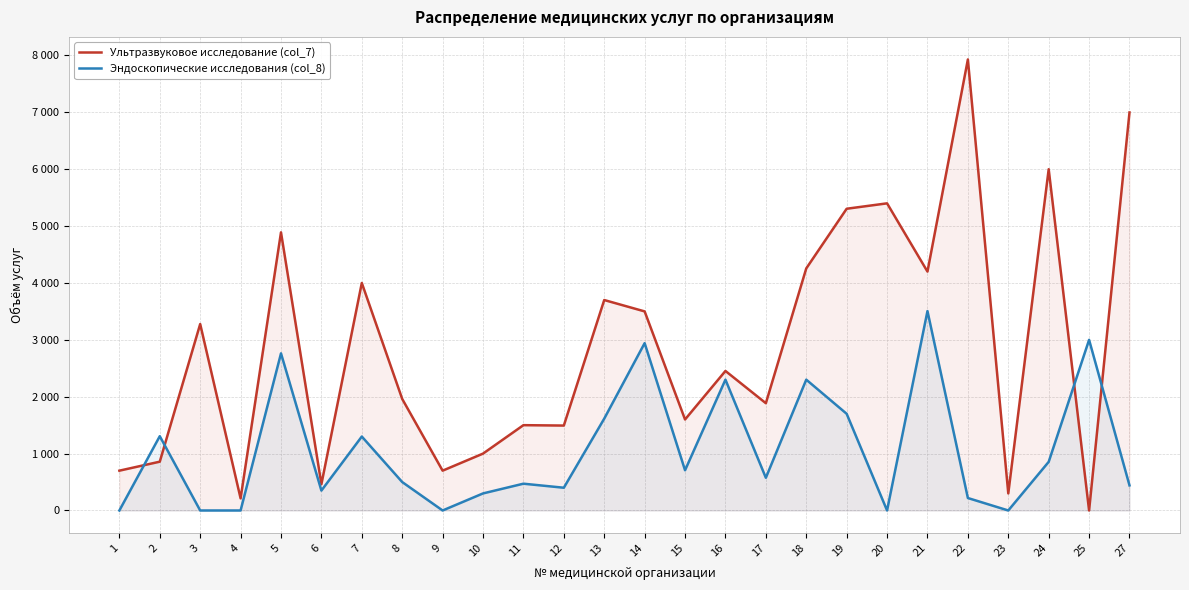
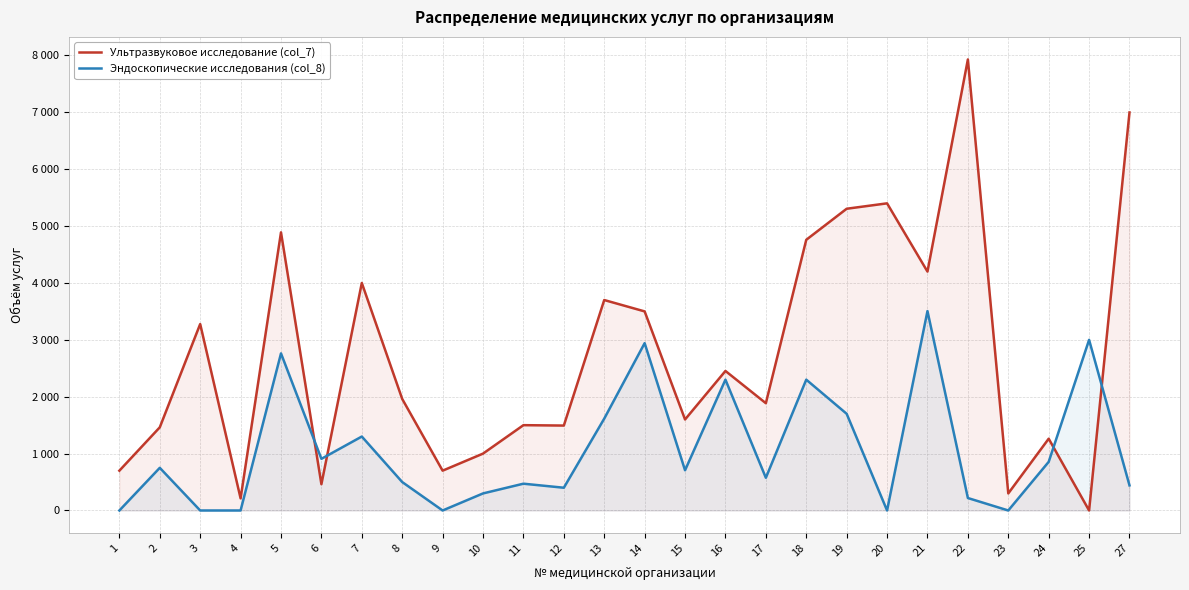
Ультразвуковое исследование (col_7), 2: 900 -> 1500
Эндоскопические исследования (col_8), 2: 1300 -> 800
Эндоскопические исследования (col_8), 6: 400 -> 900
Ультразвуковое исследование (col_7), 18: 4300 -> 4800
Ультразвуковое исследование (col_7), 24: 6000 -> 1300
